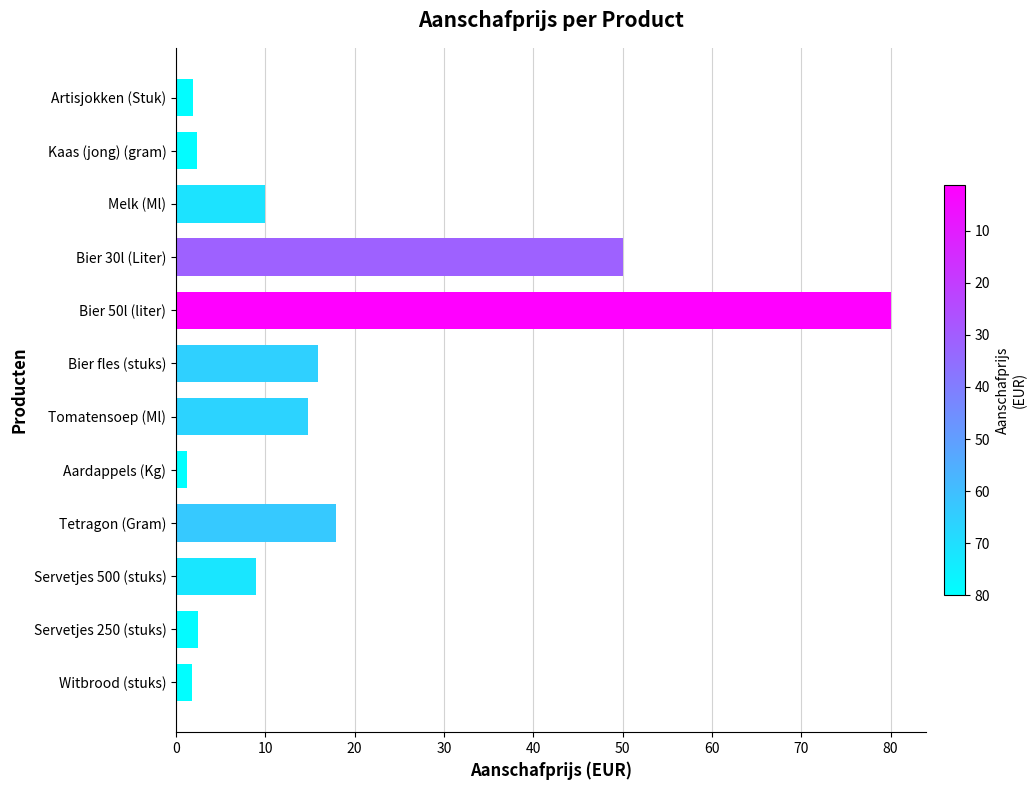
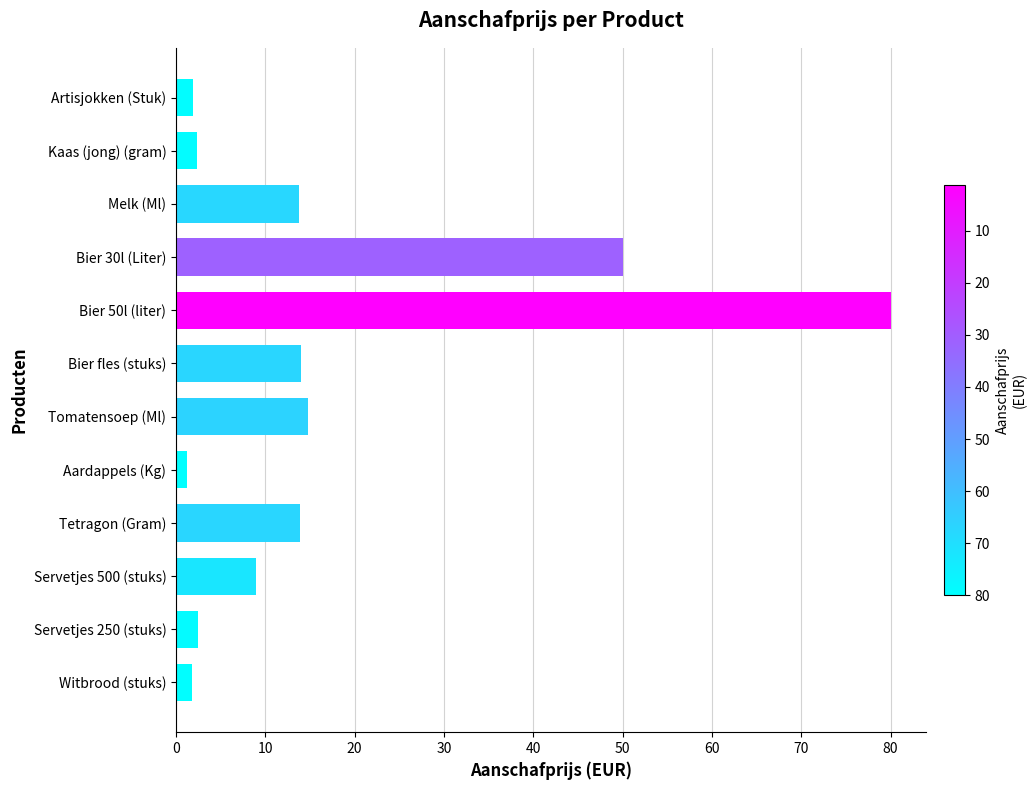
Melk (Ml): 10 -> 14
Bier fles (stuks): 16 -> 14
Tetragon (Gram): 18 -> 14
